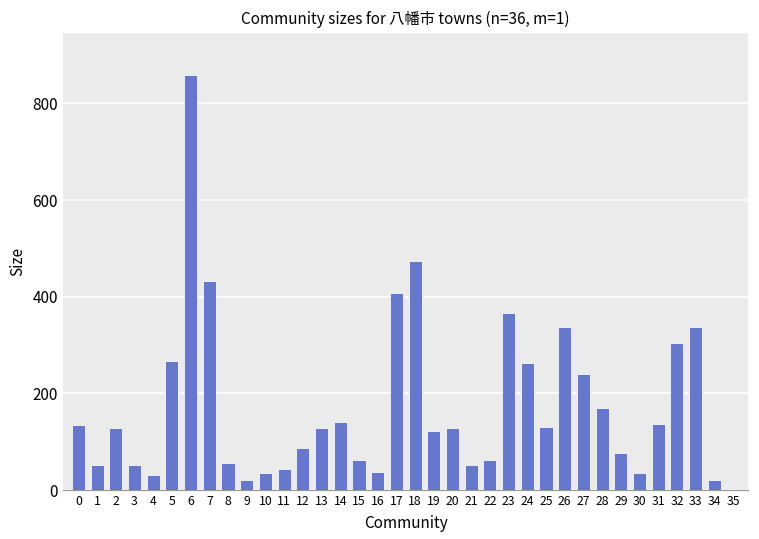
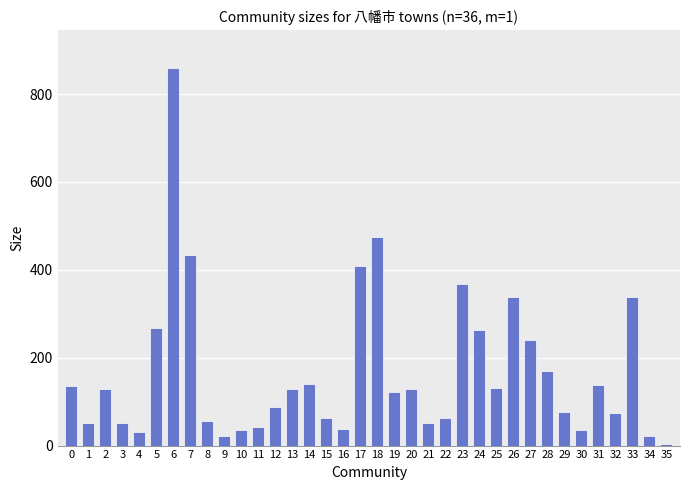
32: 310 -> 80
